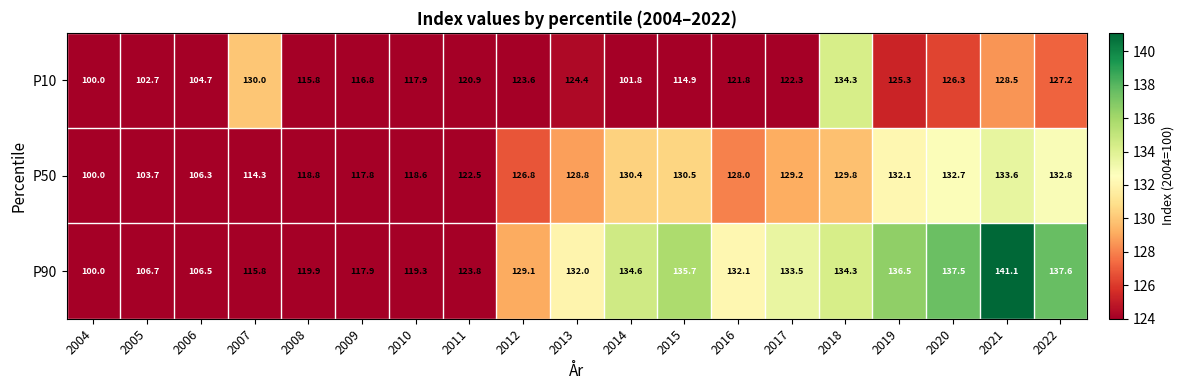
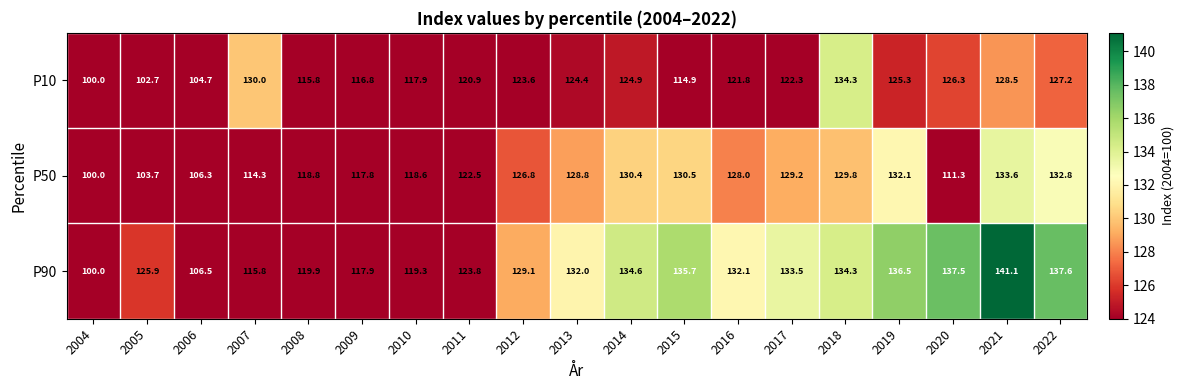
P10, 2014: 101.8 -> 124.9
P50, 2020: 132.7 -> 111.3
P90, 2005: 106.7 -> 125.9
